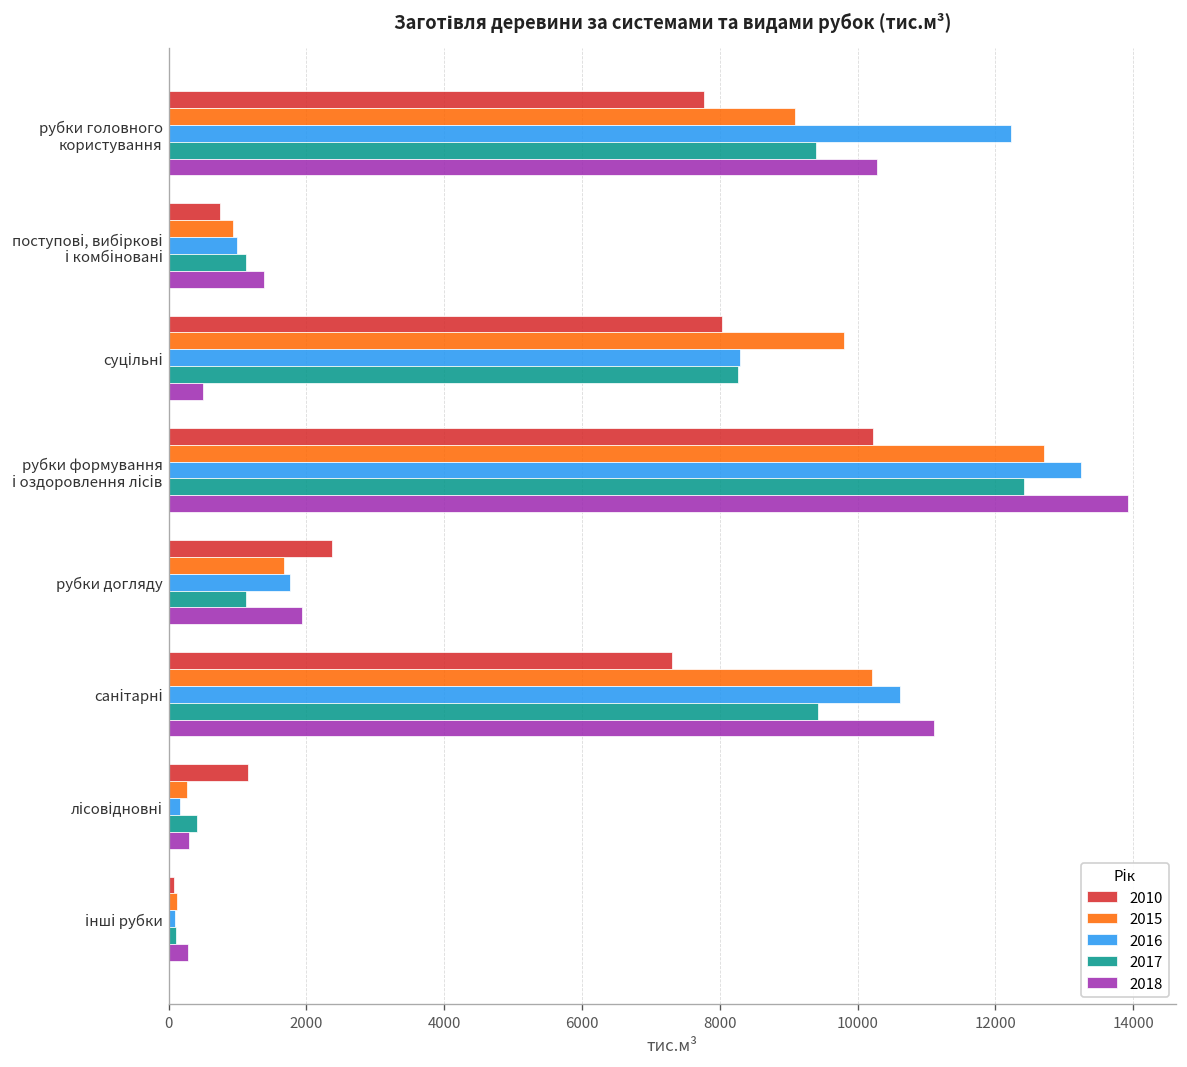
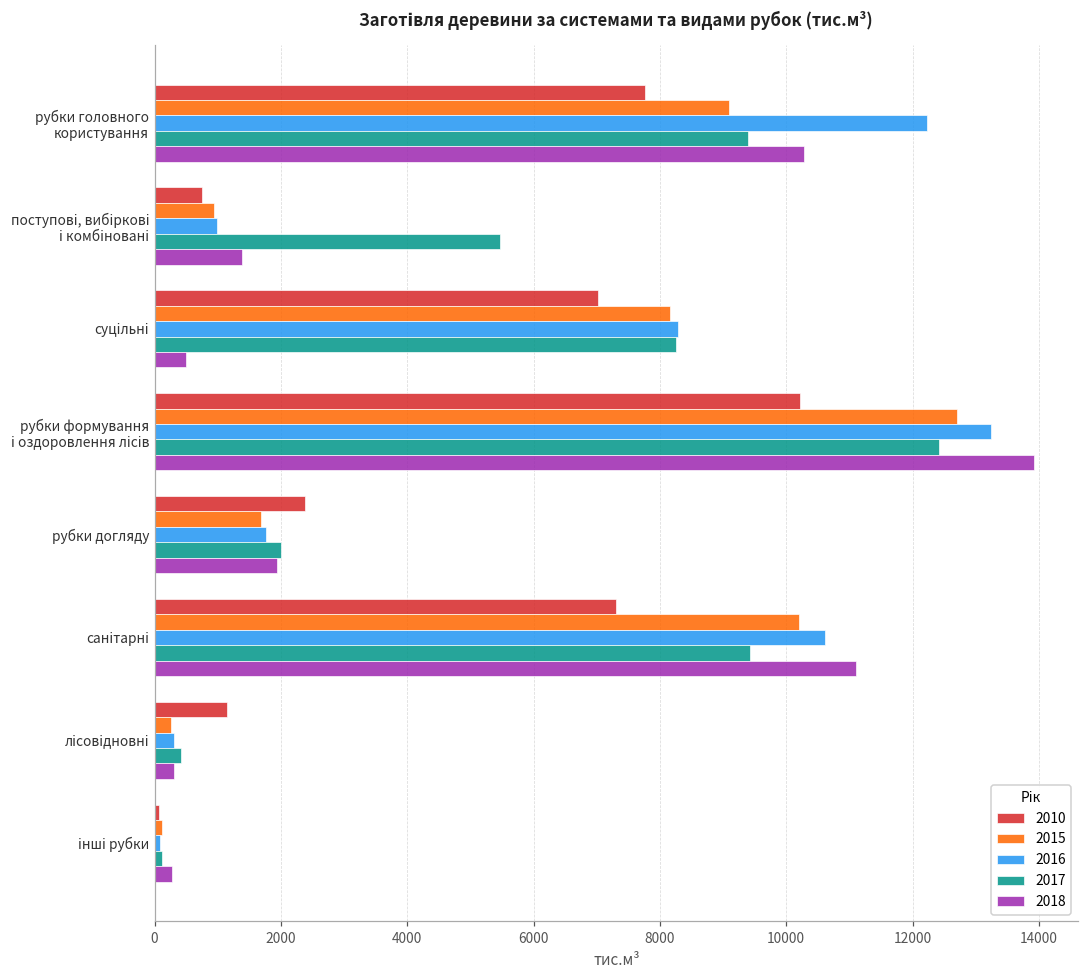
2017, поступові, вибіркові і комбіновані: 1100 -> 5500
2010, суцільні: 8000 -> 7000
2015, суцільні: 9800 -> 8200
2017, рубки догляду: 1100 -> 2000
2016, лісовідновні: 200 -> 300
